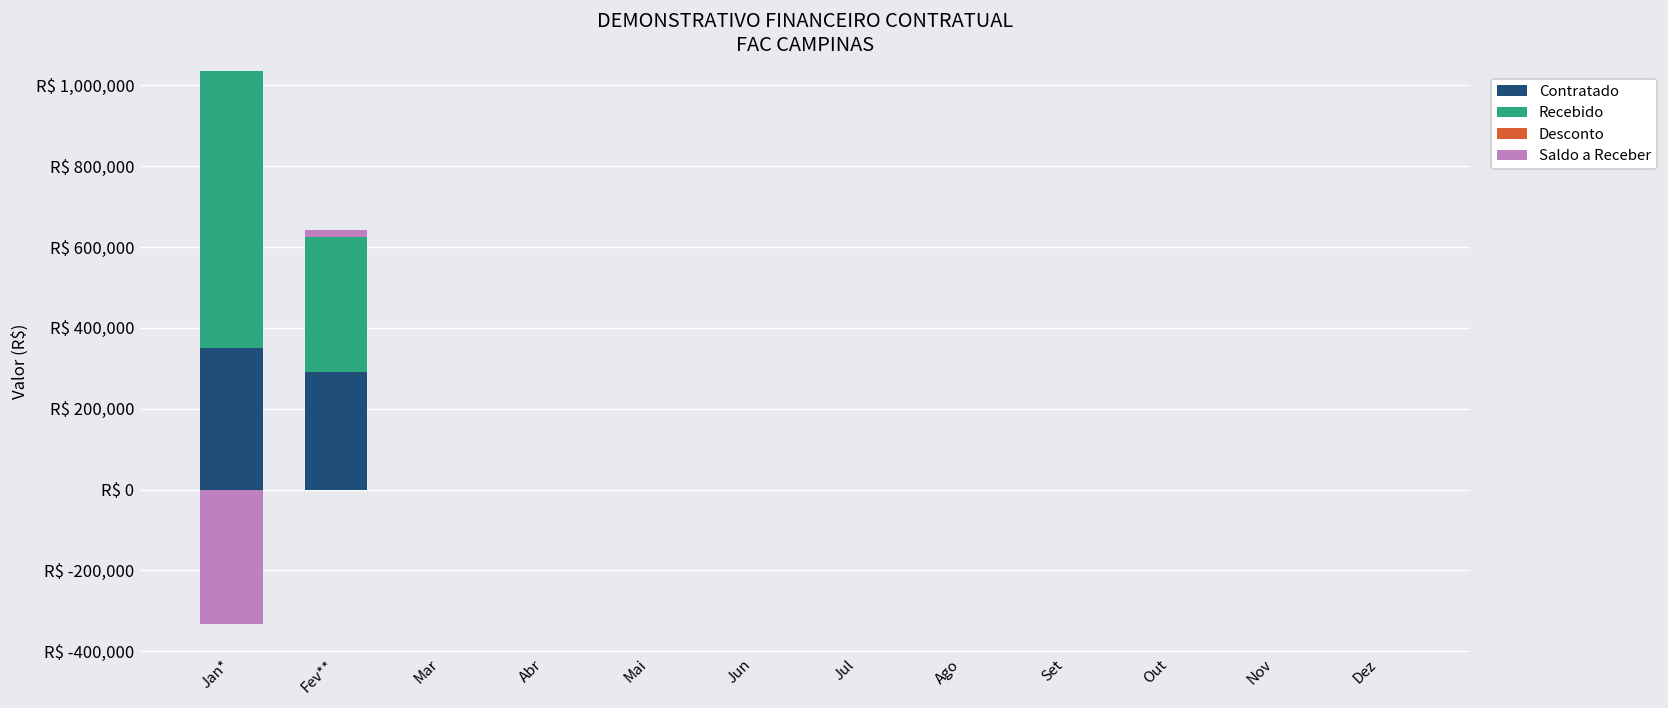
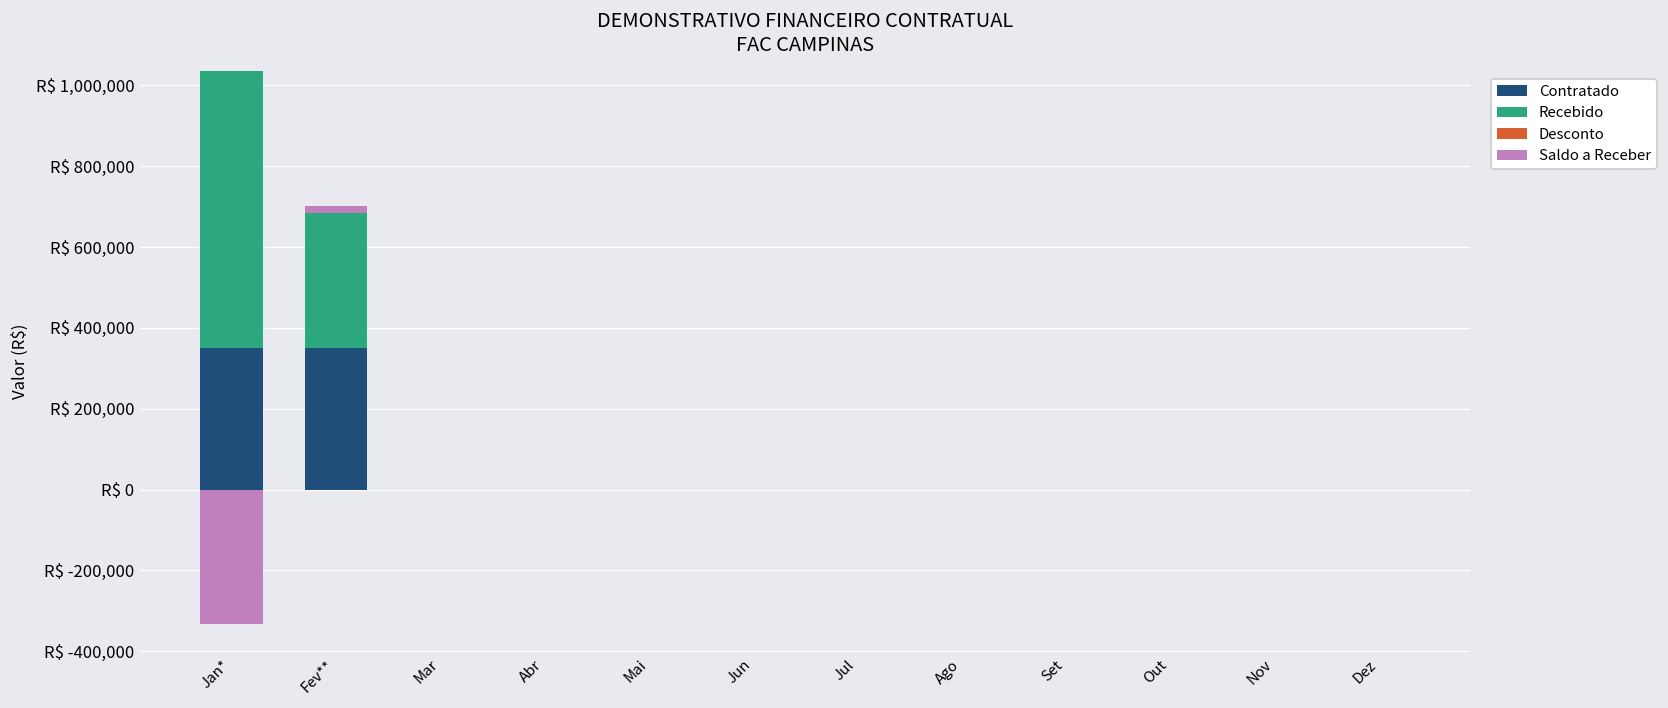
Contratado, Fev**: R$ 290,000 -> R$ 350,000
